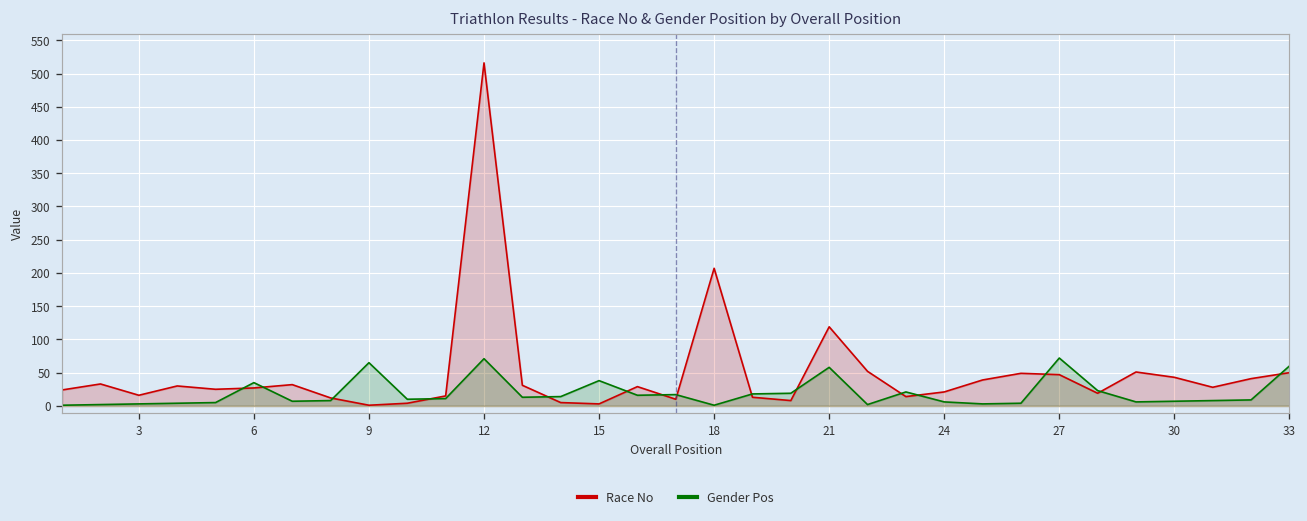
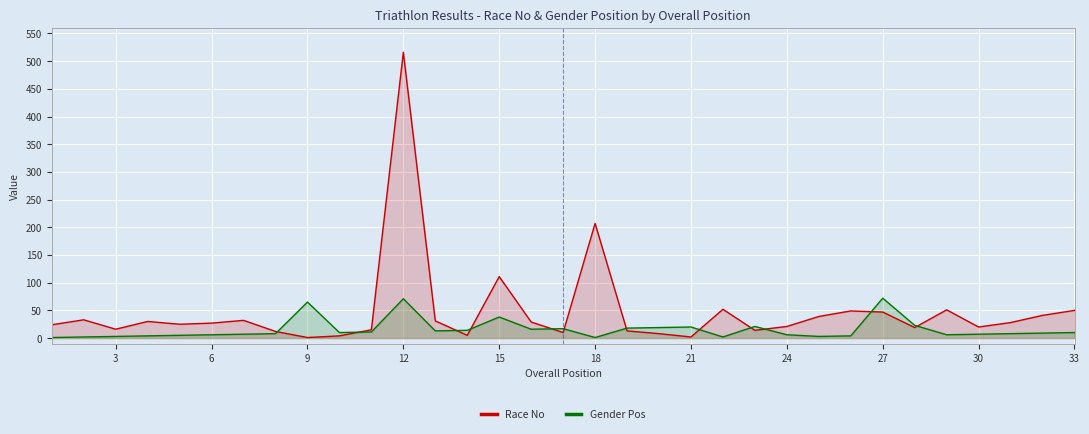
Gender Pos, 6: 40 -> 10
Race No, 15: 0 -> 110
Race No, 21: 120 -> 0
Gender Pos, 21: 60 -> 20
Race No, 30: 40 -> 20
Gender Pos, 33: 60 -> 10
